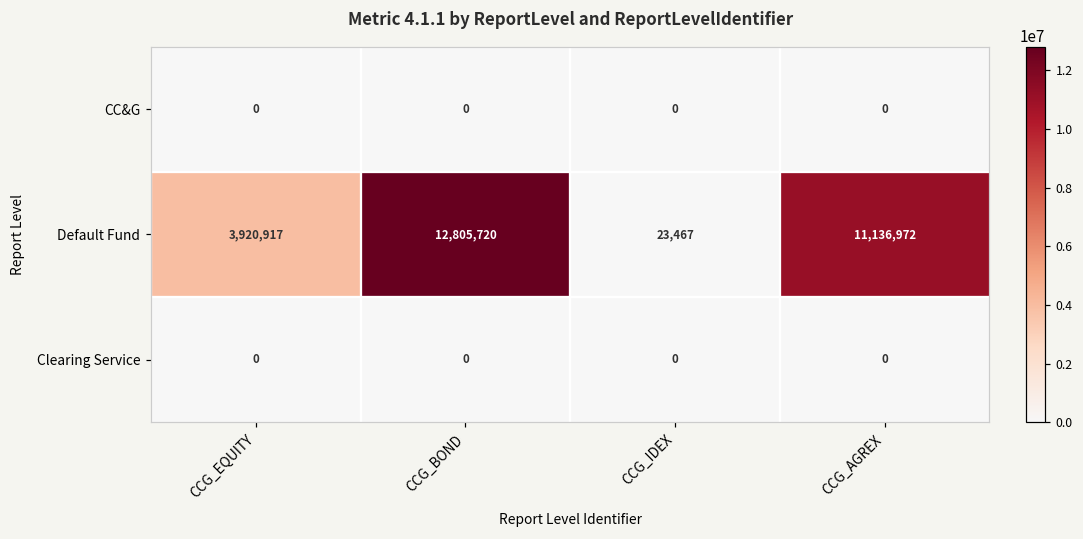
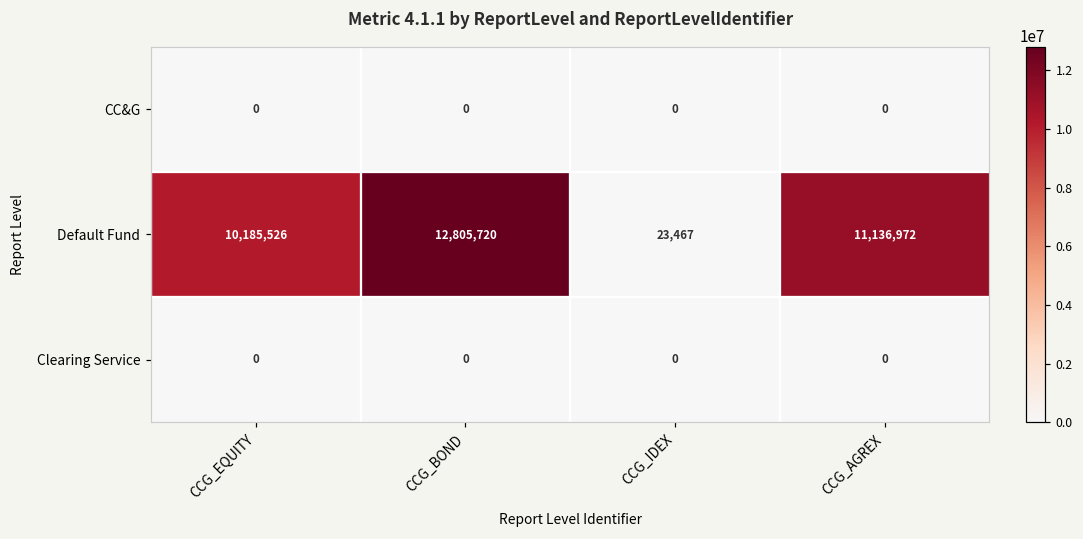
Default Fund, CCG_EQUITY: 3,920,917 -> 10,185,526
